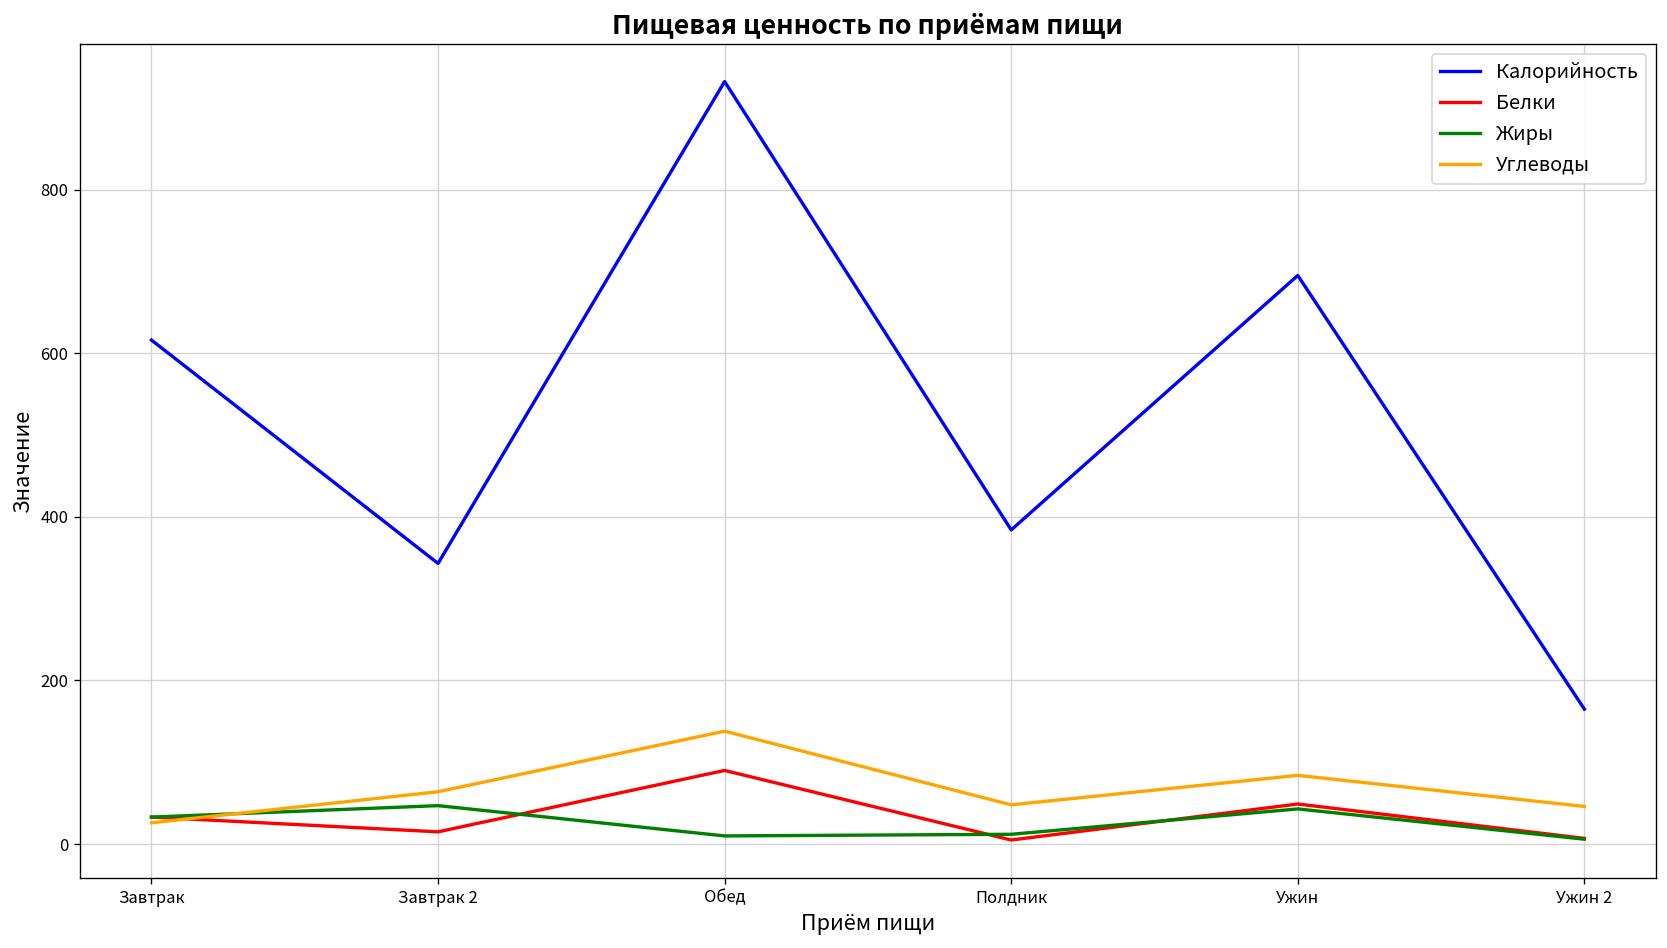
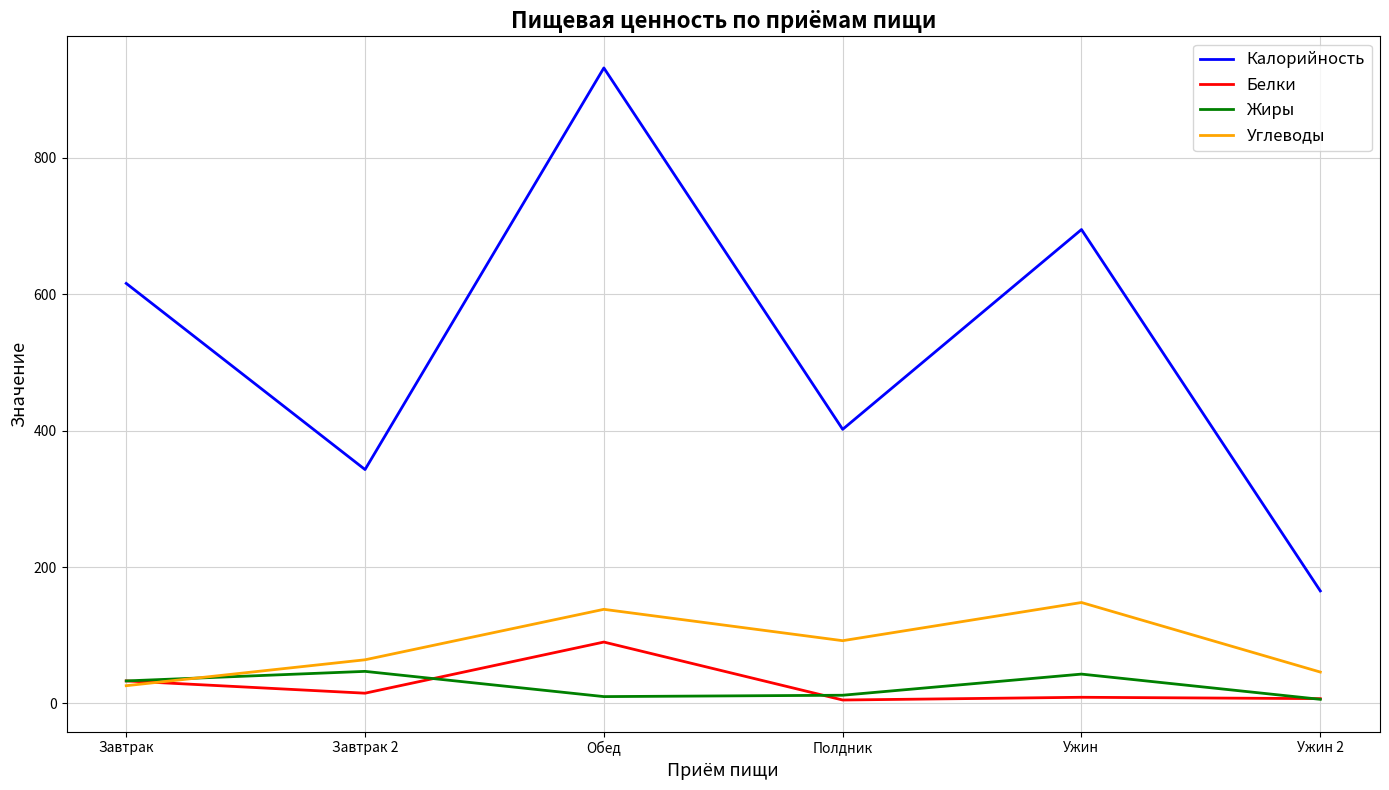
Калорийность, Полдник: 380 -> 400
Углеводы, Полдник: 50 -> 90
Белки, Ужин: 50 -> 10
Углеводы, Ужин: 80 -> 150
